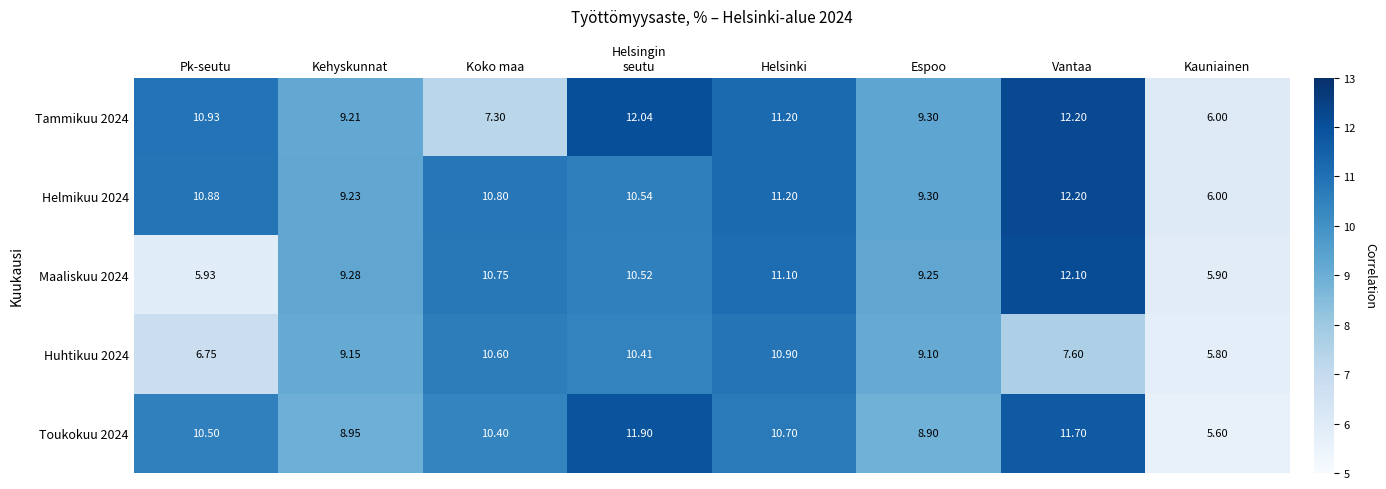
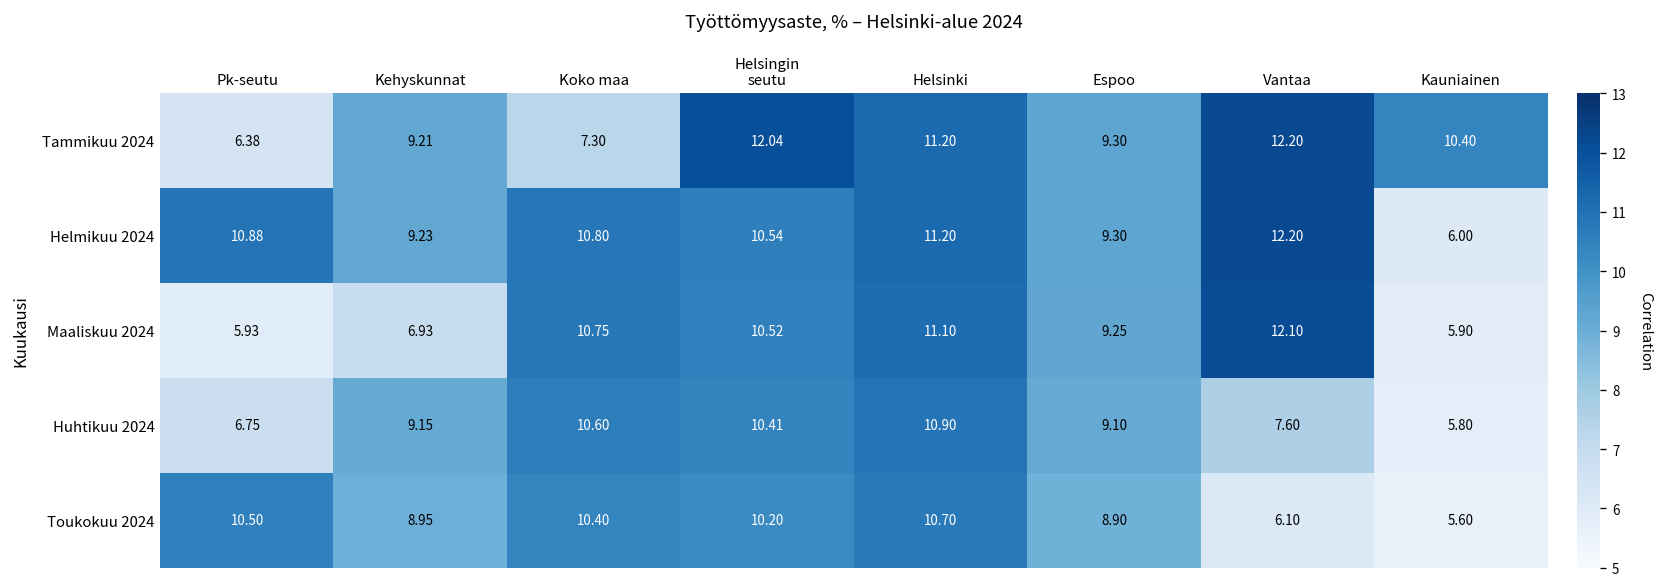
Tammikuu 2024, Pk-seutu: 10.93 -> 6.38
Tammikuu 2024, Kauniainen: 6.00 -> 10.40
Maaliskuu 2024, Kehyskunnat: 9.28 -> 6.93
Toukokuu 2024, Helsingin seutu: 11.90 -> 10.20
Toukokuu 2024, Vantaa: 11.70 -> 6.10
